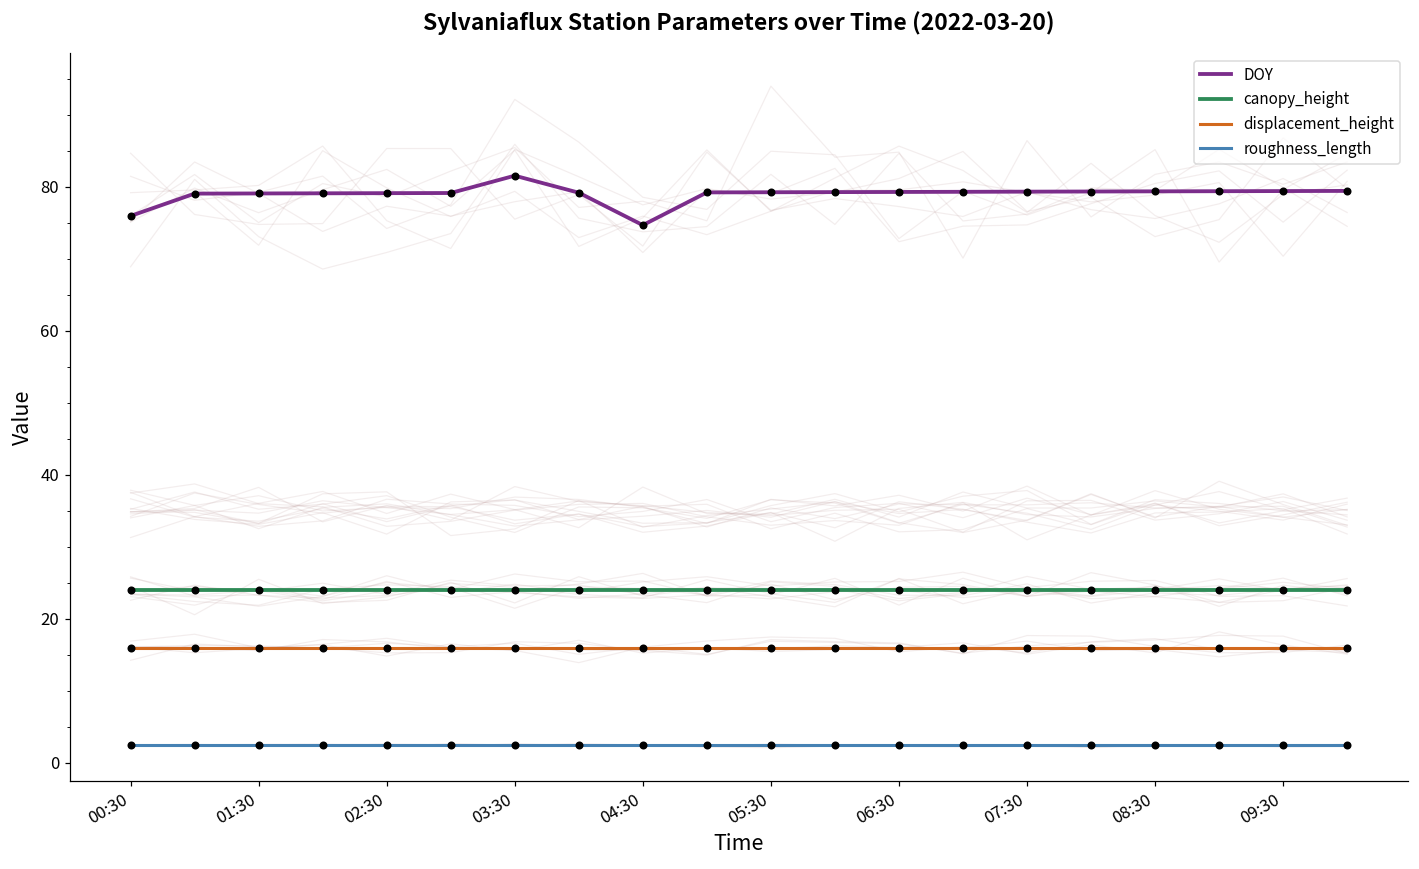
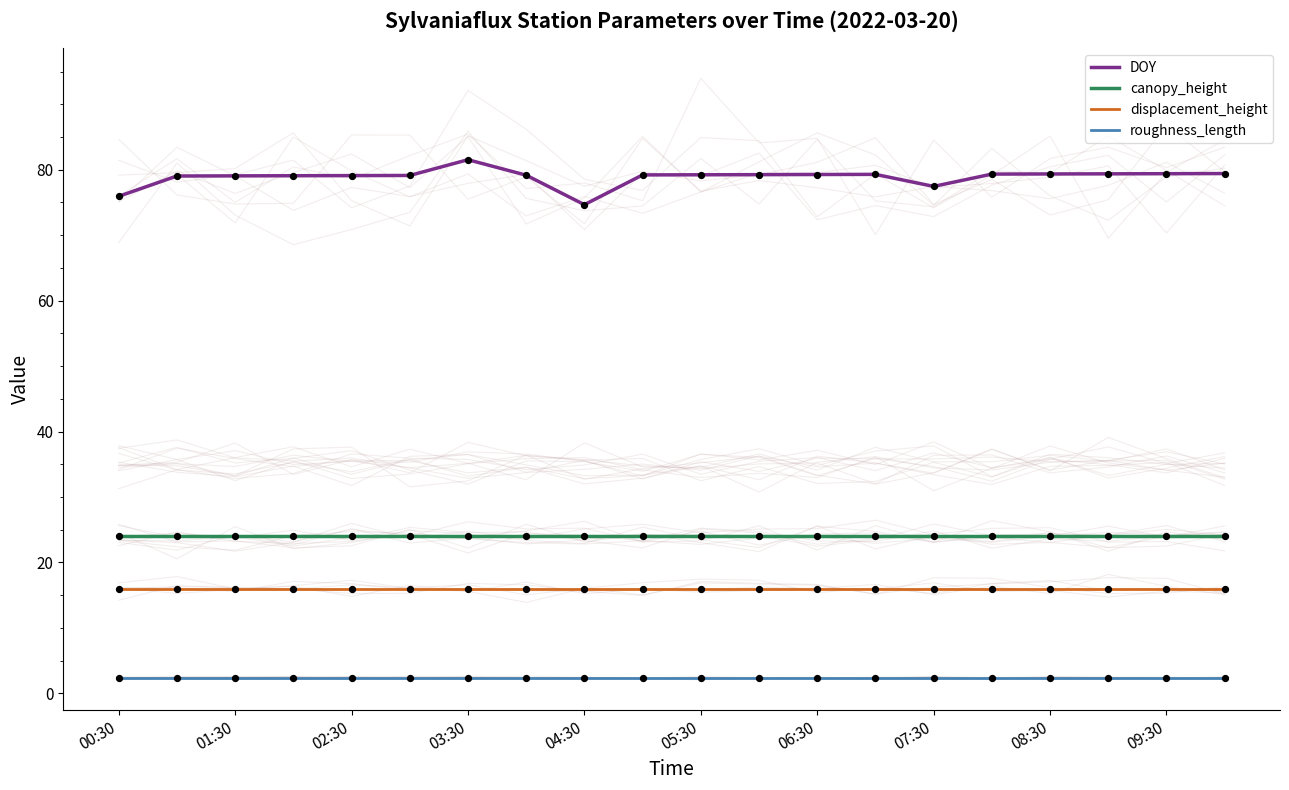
DOY, 07:30: 79 -> 77
